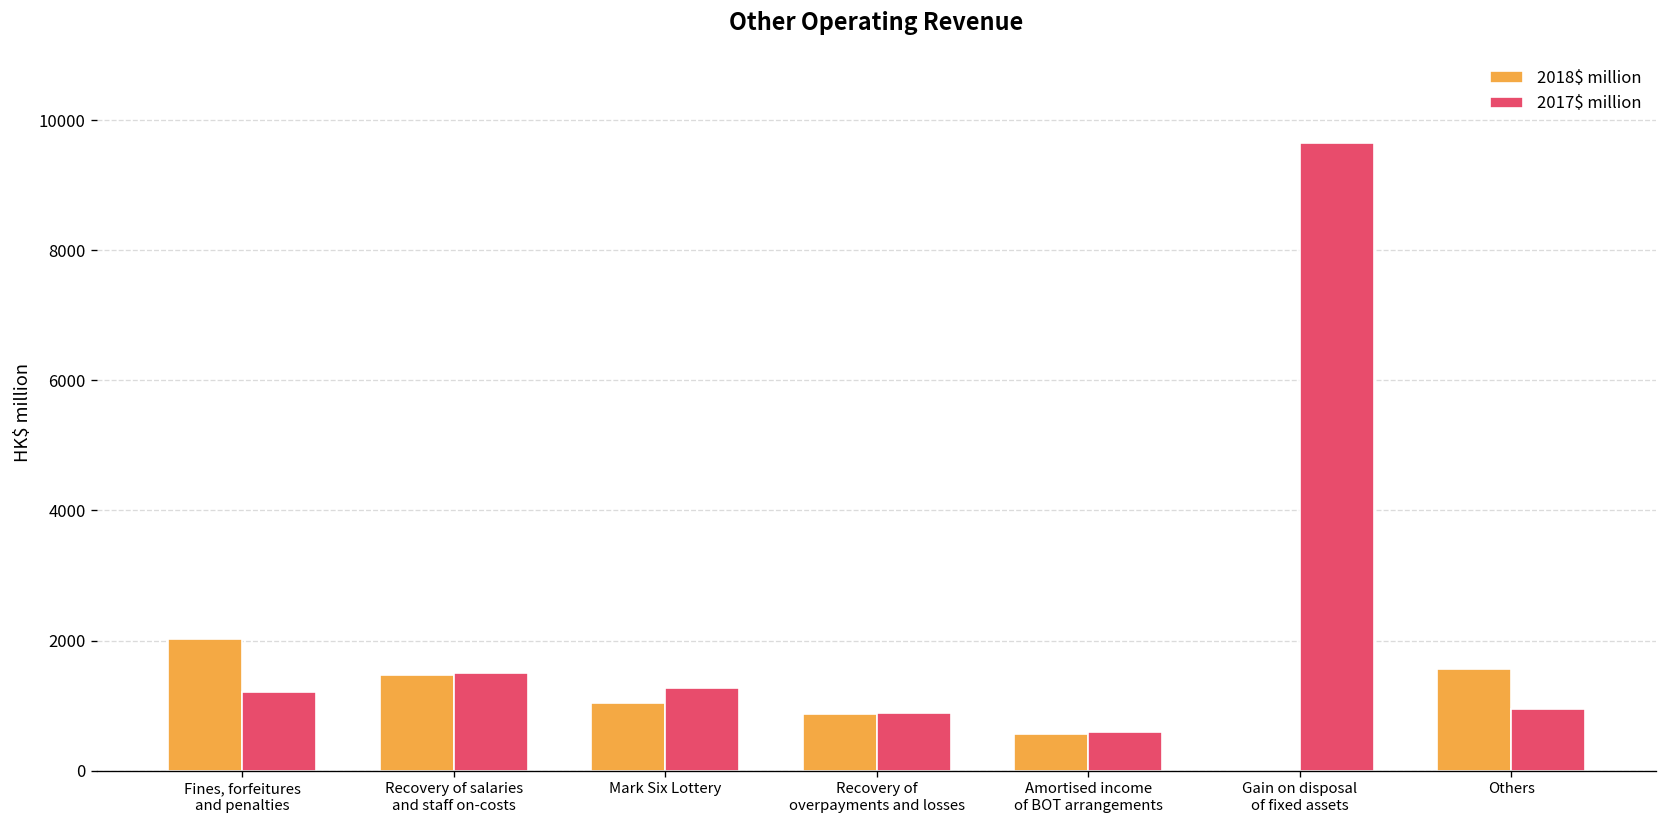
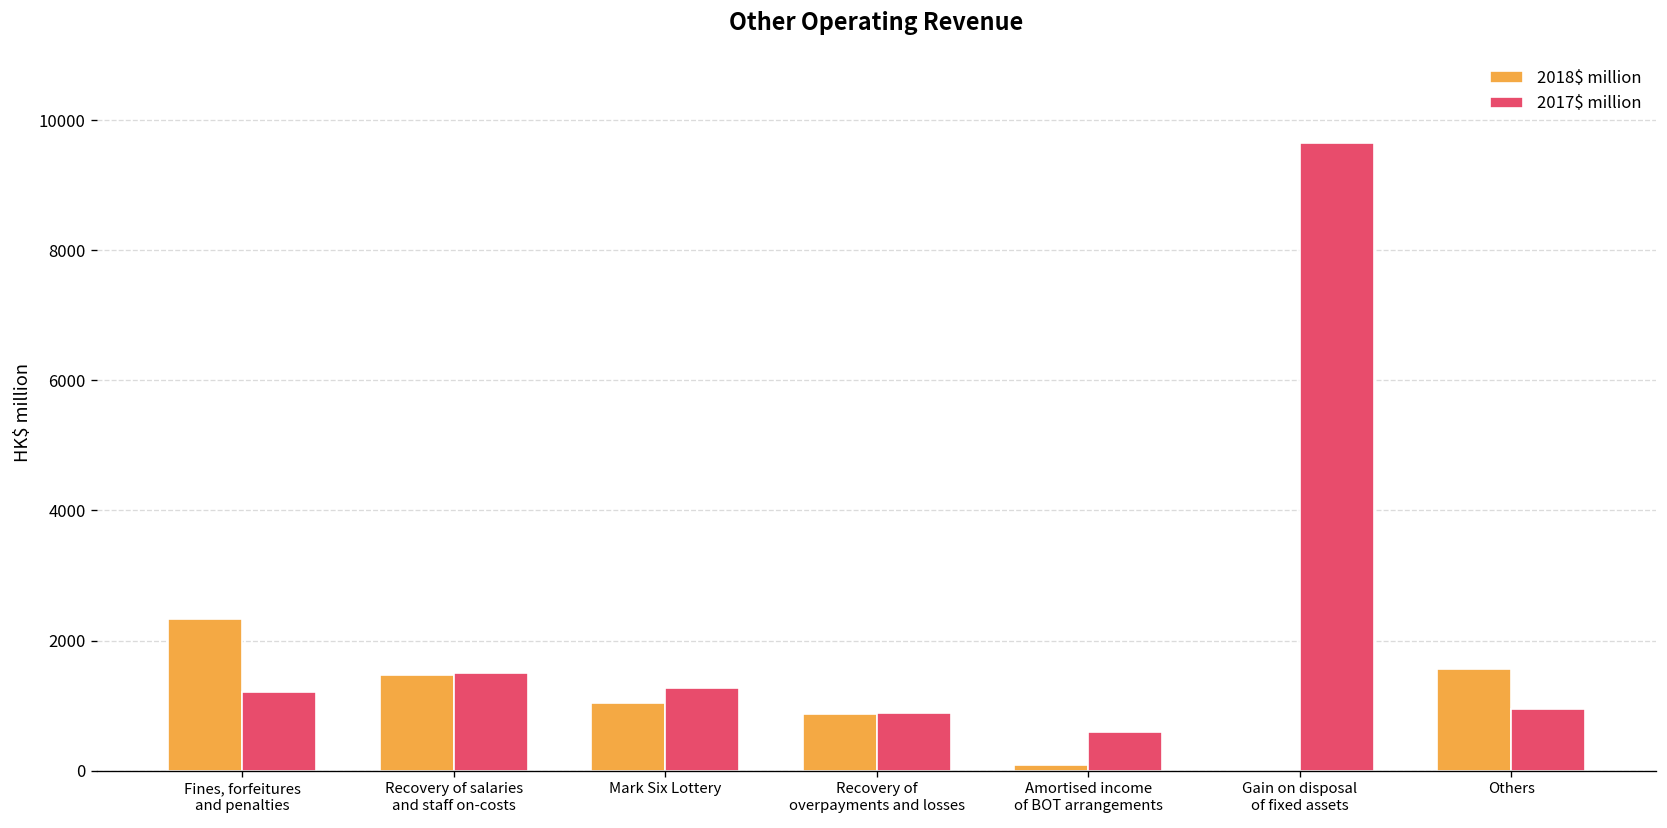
2018$ million, Fines, forfeitures and penalties: 2000 -> 2300
2018$ million, Amortised income of BOT arrangements: 600 -> 100
